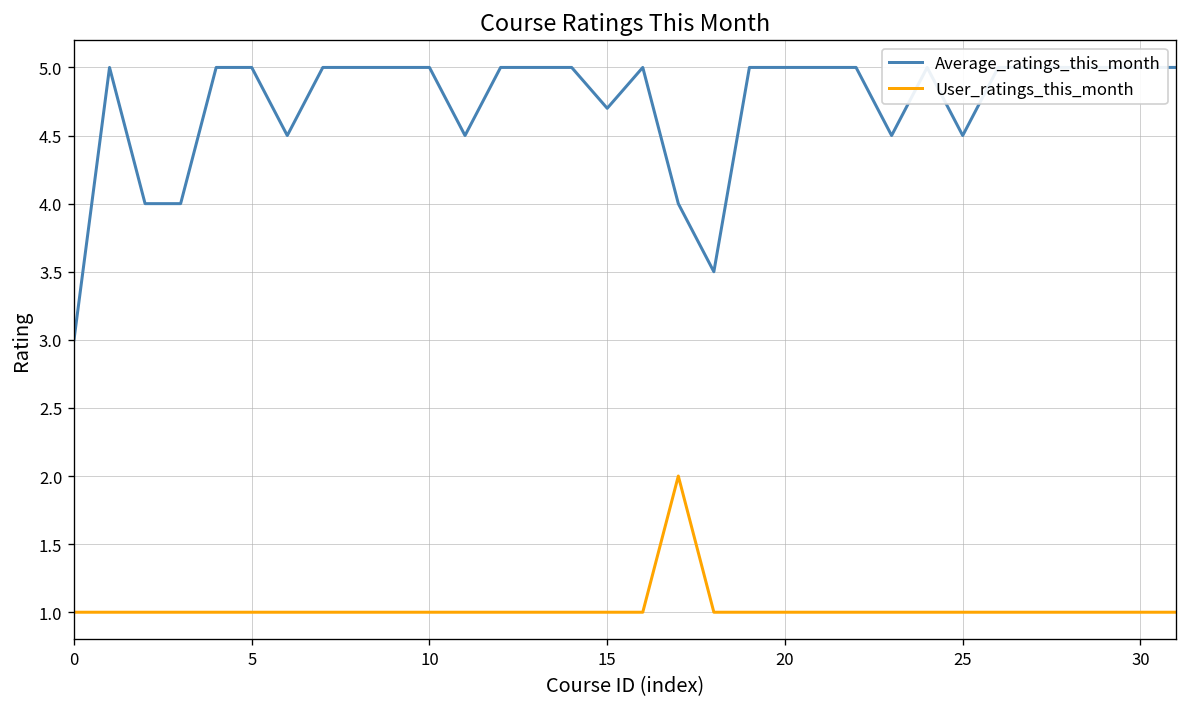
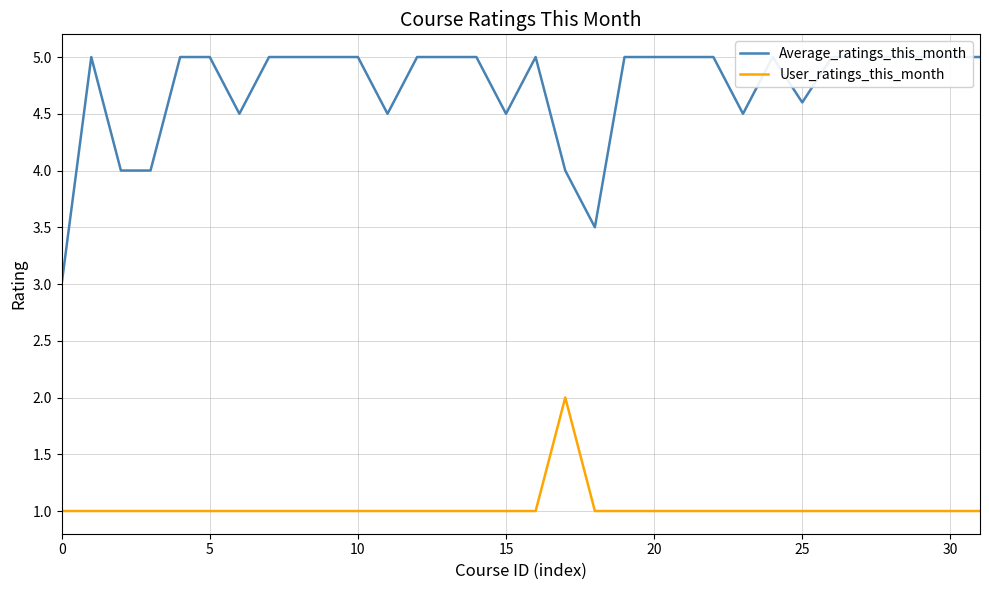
Average_ratings_this_month, 15: 4.7 -> 4.5
Average_ratings_this_month, 25: 4.5 -> 4.6
